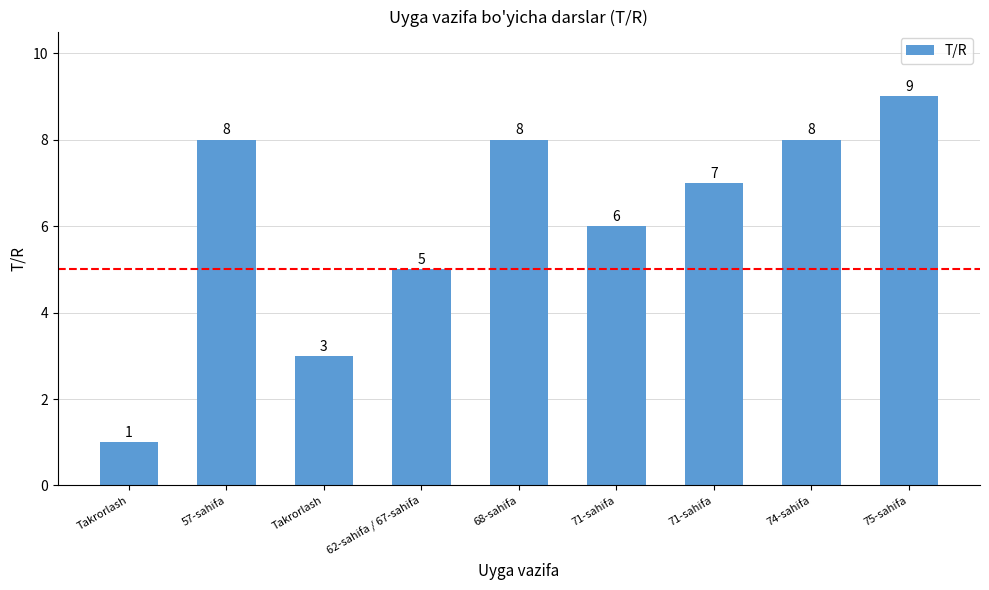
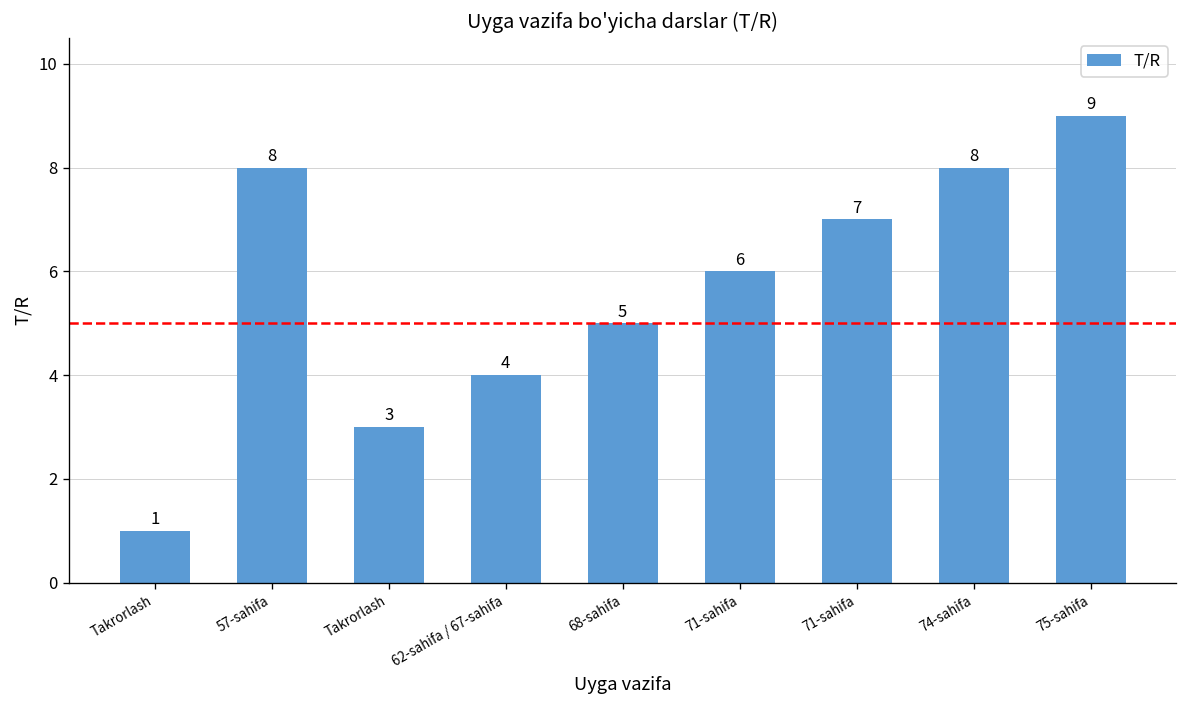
62-sahifa / 67-sahifa: 5 -> 4
68-sahifa: 8 -> 5
